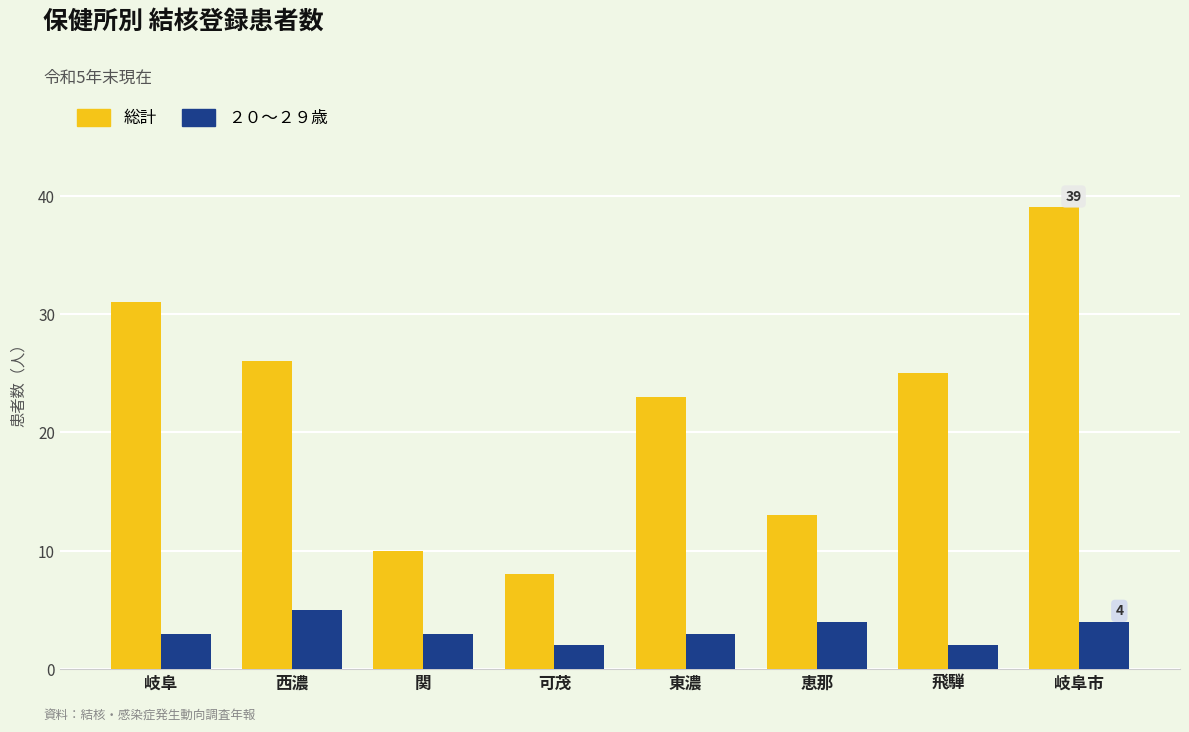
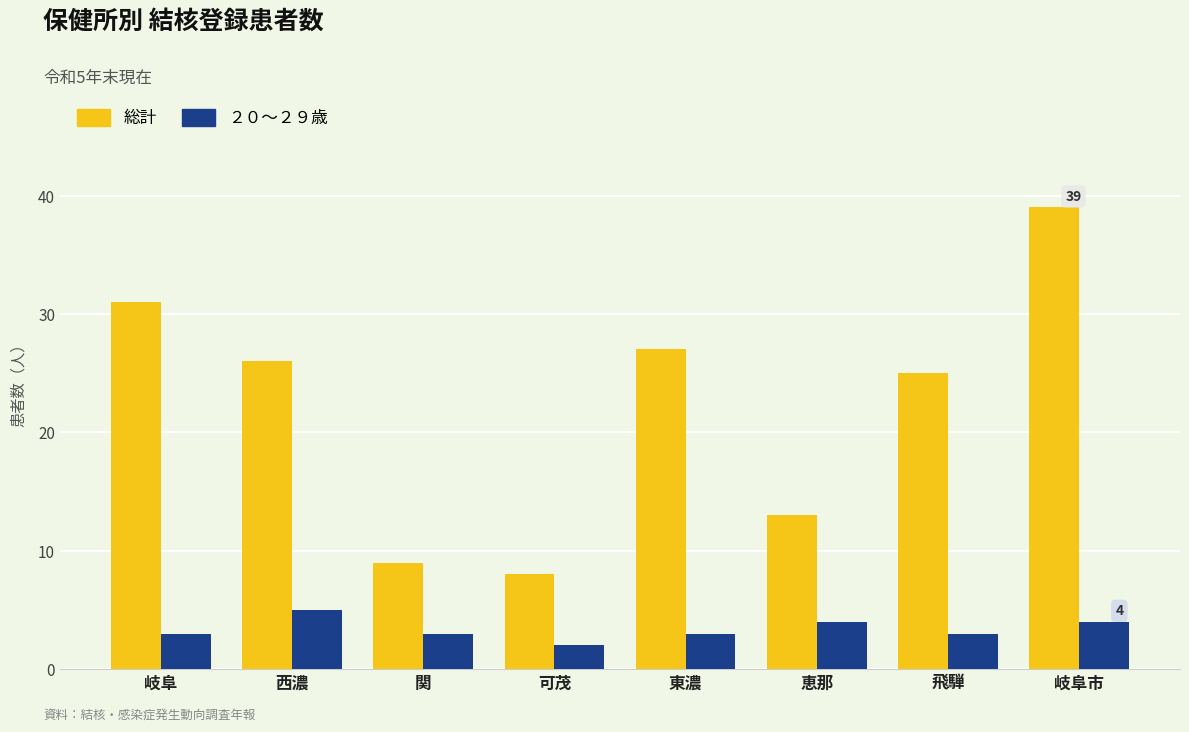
総計, 関: 10 -> 9
総計, 東濃: 23 -> 27
２０～２９歳, 飛騨: 2 -> 3
